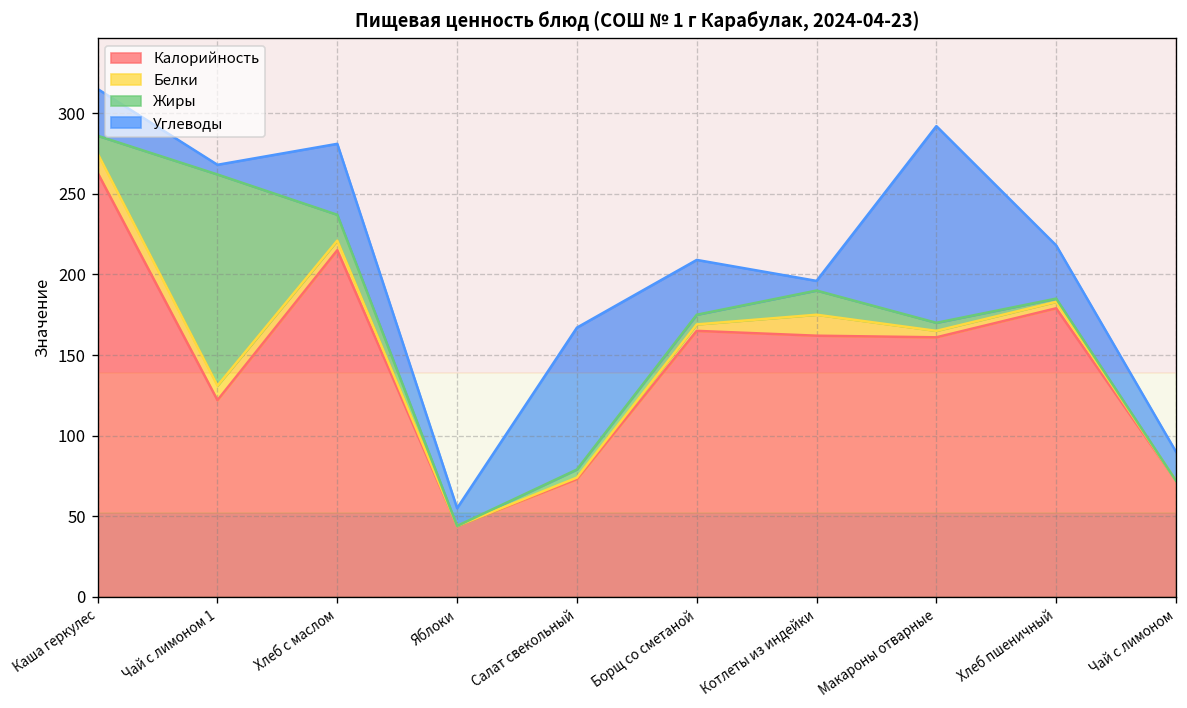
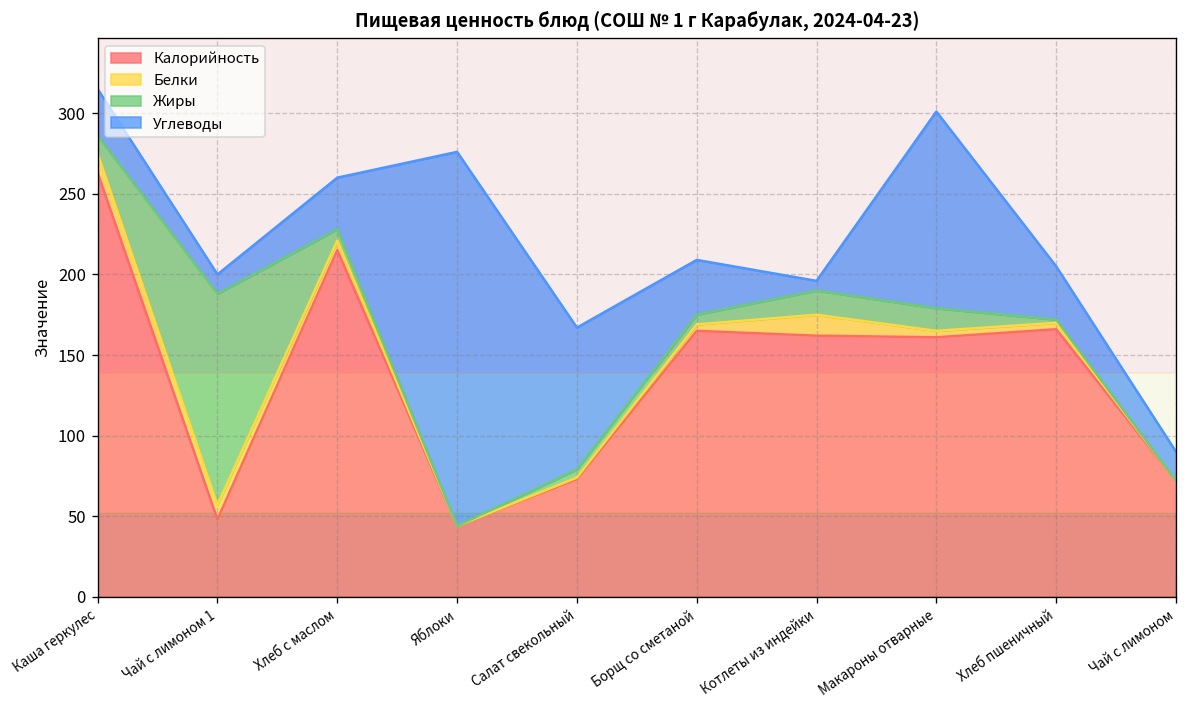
Калорийность, Чай с лимоном 1: 122 -> 48
Углеводы, Чай с лимоном 1: 6 -> 12
Жиры, Хлеб с маслом: 16 -> 7
Углеводы, Хлеб с маслом: 44 -> 32
Углеводы, Яблоки: 11 -> 232
Жиры, Макароны отварные: 5 -> 14
Калорийность, Хлеб пшеничный: 179 -> 166
